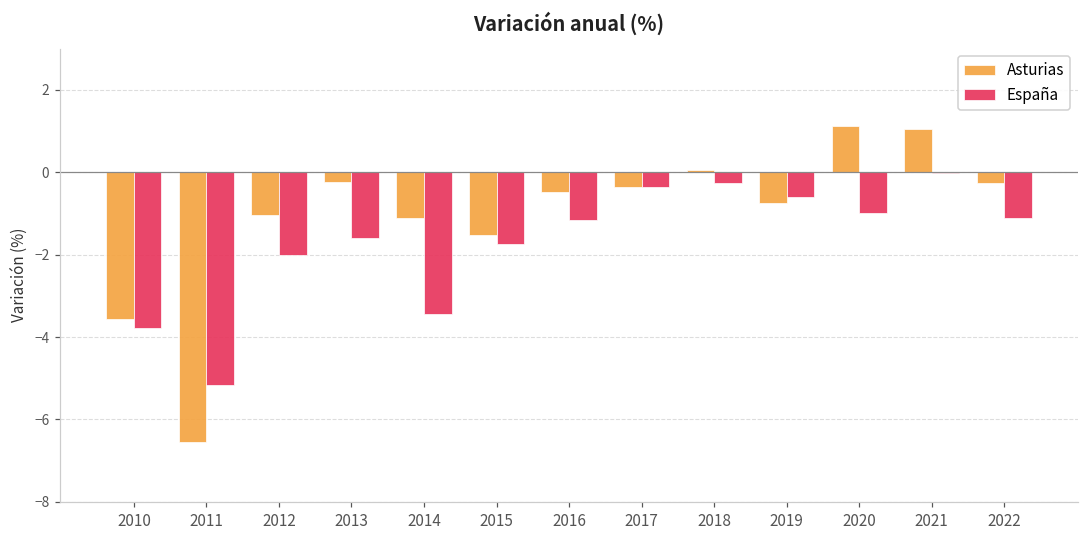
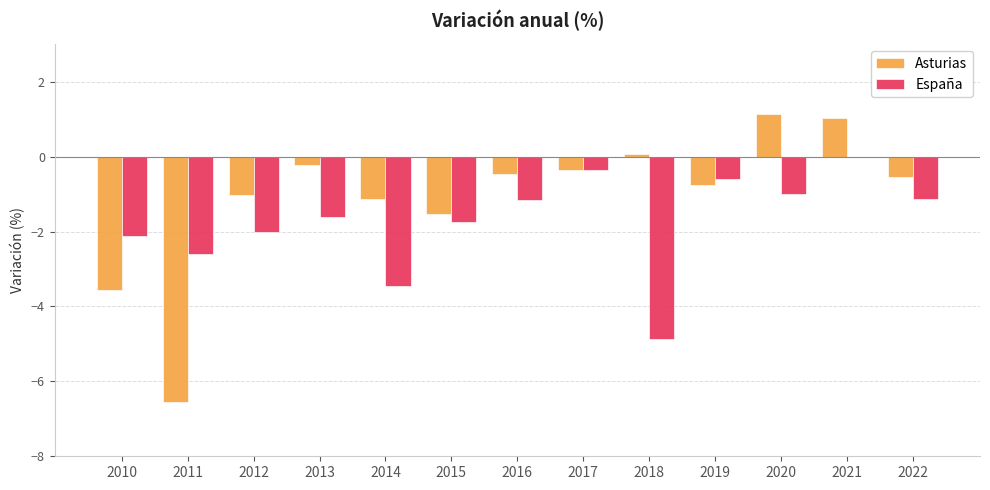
España, 2010: -3.8 -> -2.1
España, 2011: -5.2 -> -2.6
España, 2018: -0.3 -> -4.9
Asturias, 2022: -0.3 -> -0.5
